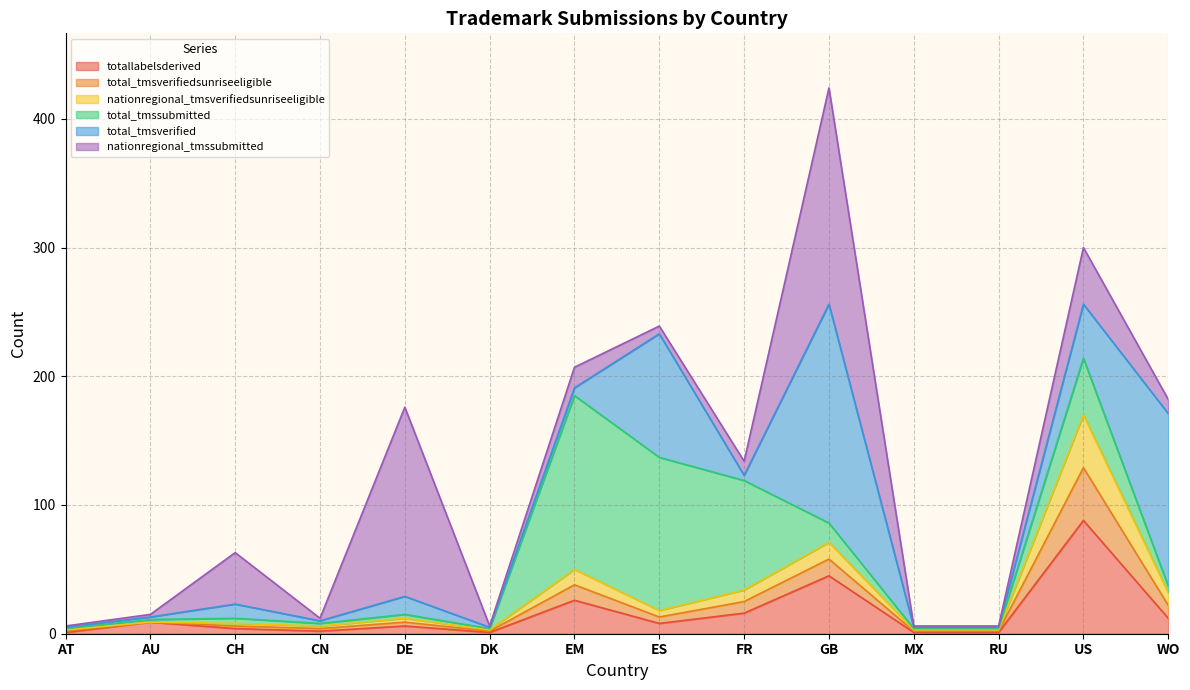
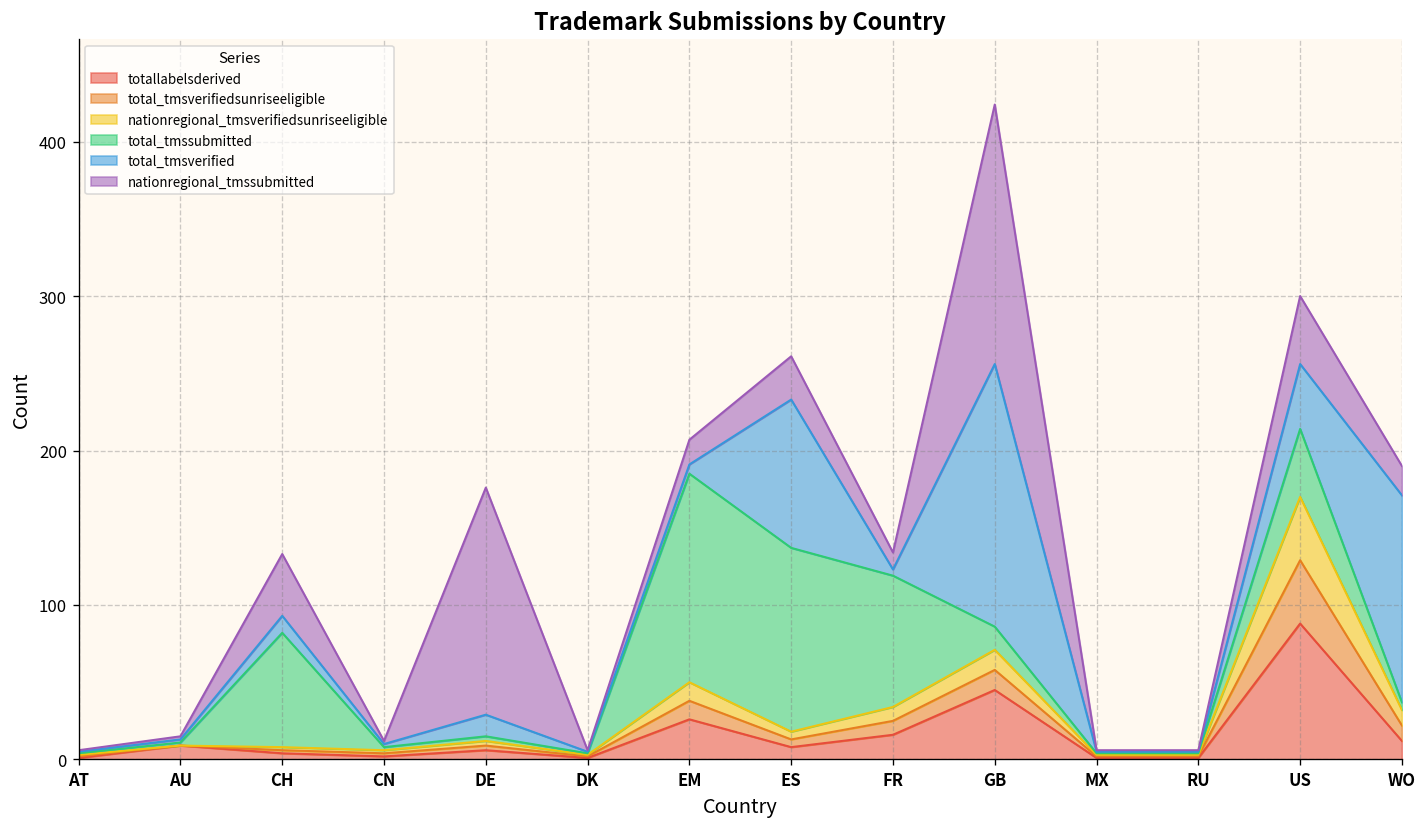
total_tmssubmitted, CH: 4 -> 74
nationregional_tmssubmitted, ES: 6 -> 28
nationregional_tmssubmitted, WO: 11 -> 19
